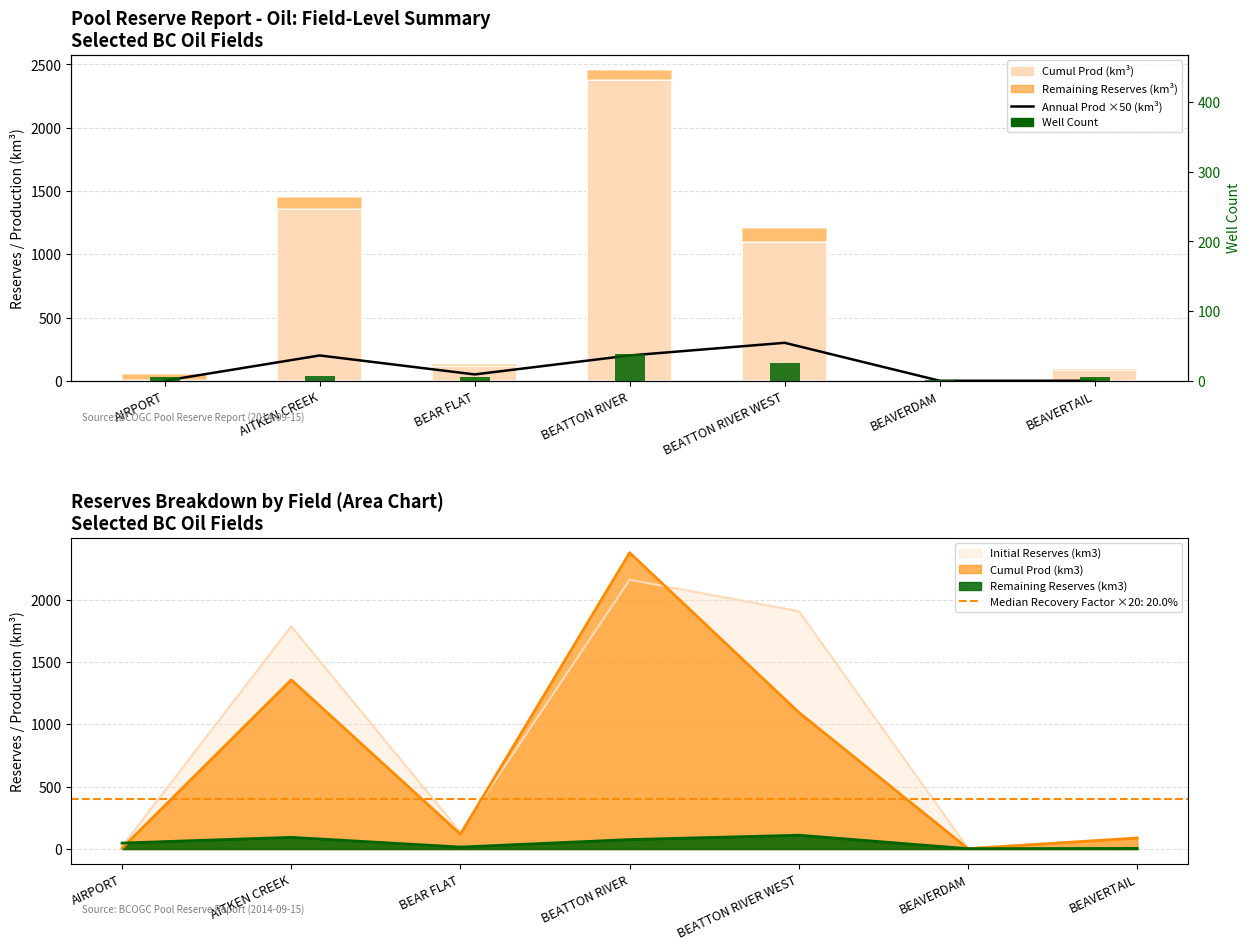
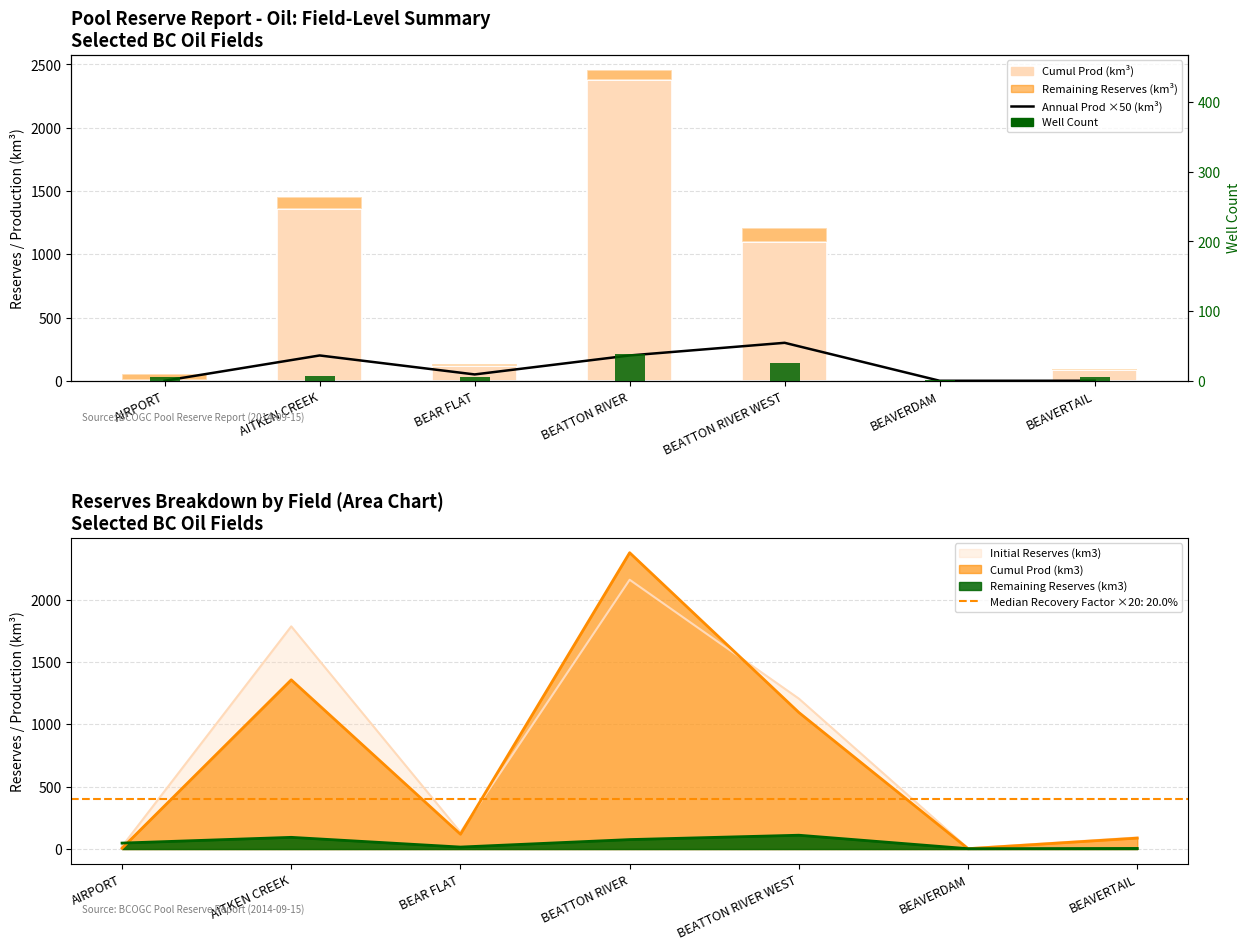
Reserves Breakdown by Field (Area Chart) Selected BC Oil Fields, Initial Reserves (km3), BEATTON RIVER WEST: 1910 -> 1210
